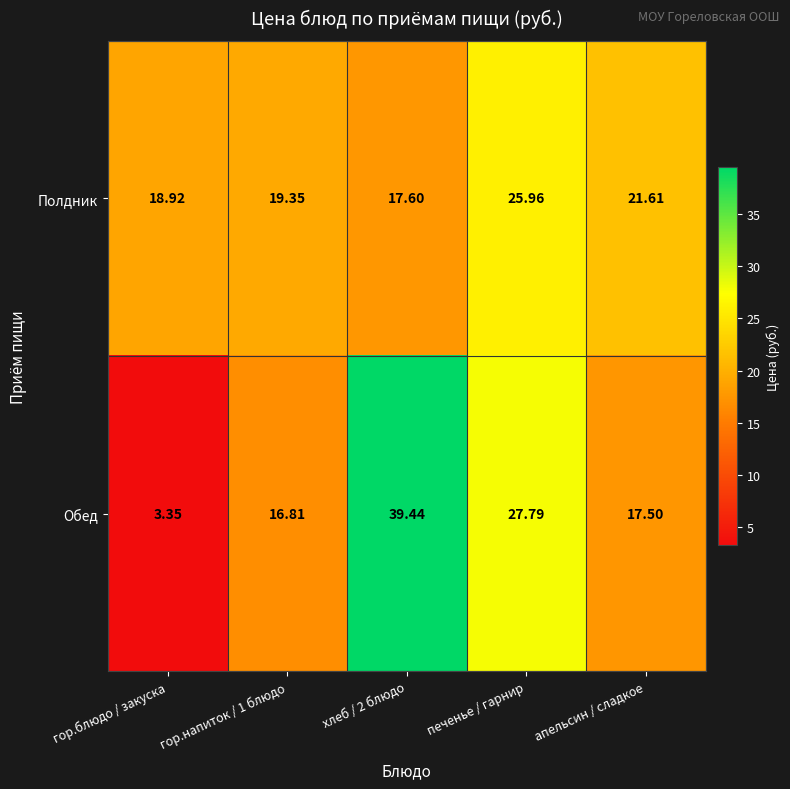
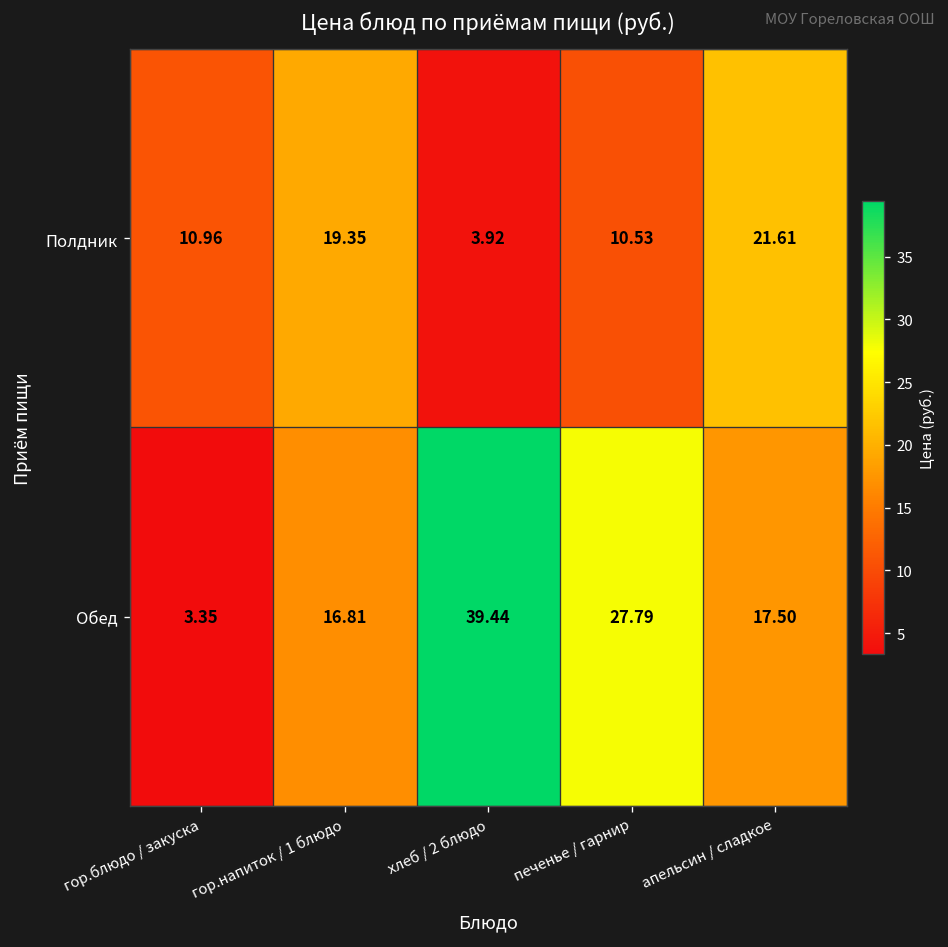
Полдник, гор.блюдо / закуска: 18.92 -> 10.96
Полдник, хлеб / 2 блюдо: 17.60 -> 3.92
Полдник, печенье / гарнир: 25.96 -> 10.53
